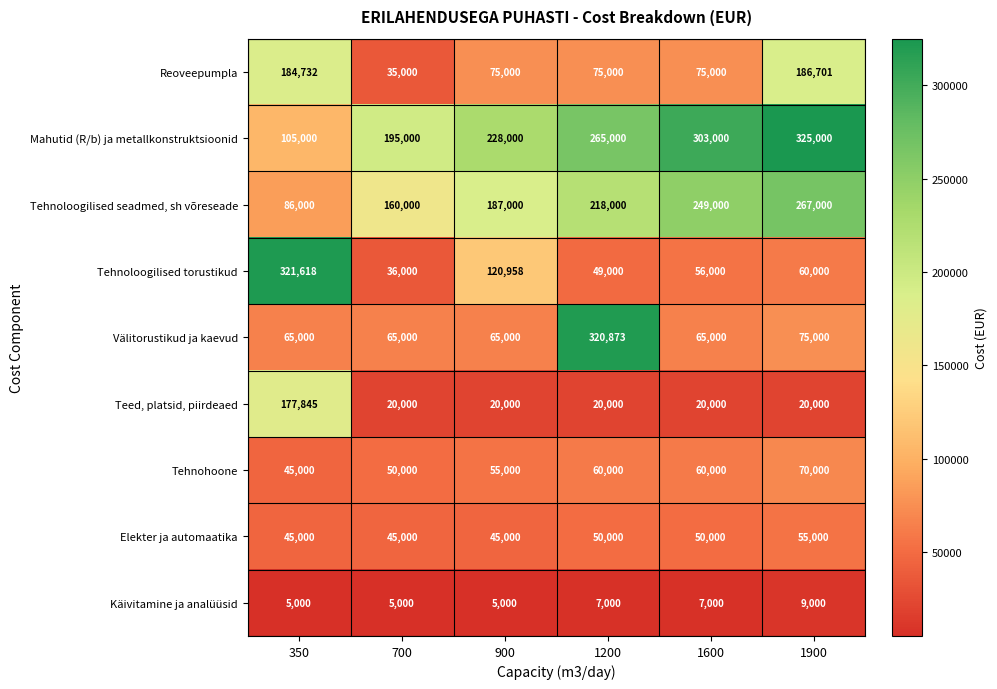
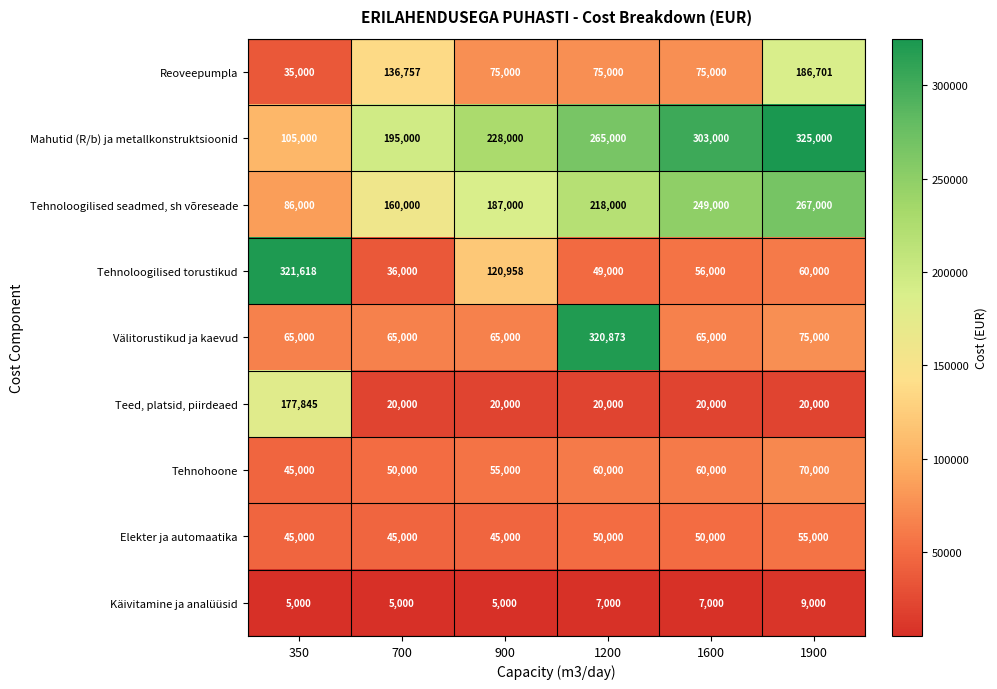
Reoveepumpla, 350: 184,732 -> 35,000
Reoveepumpla, 700: 35,000 -> 136,757
